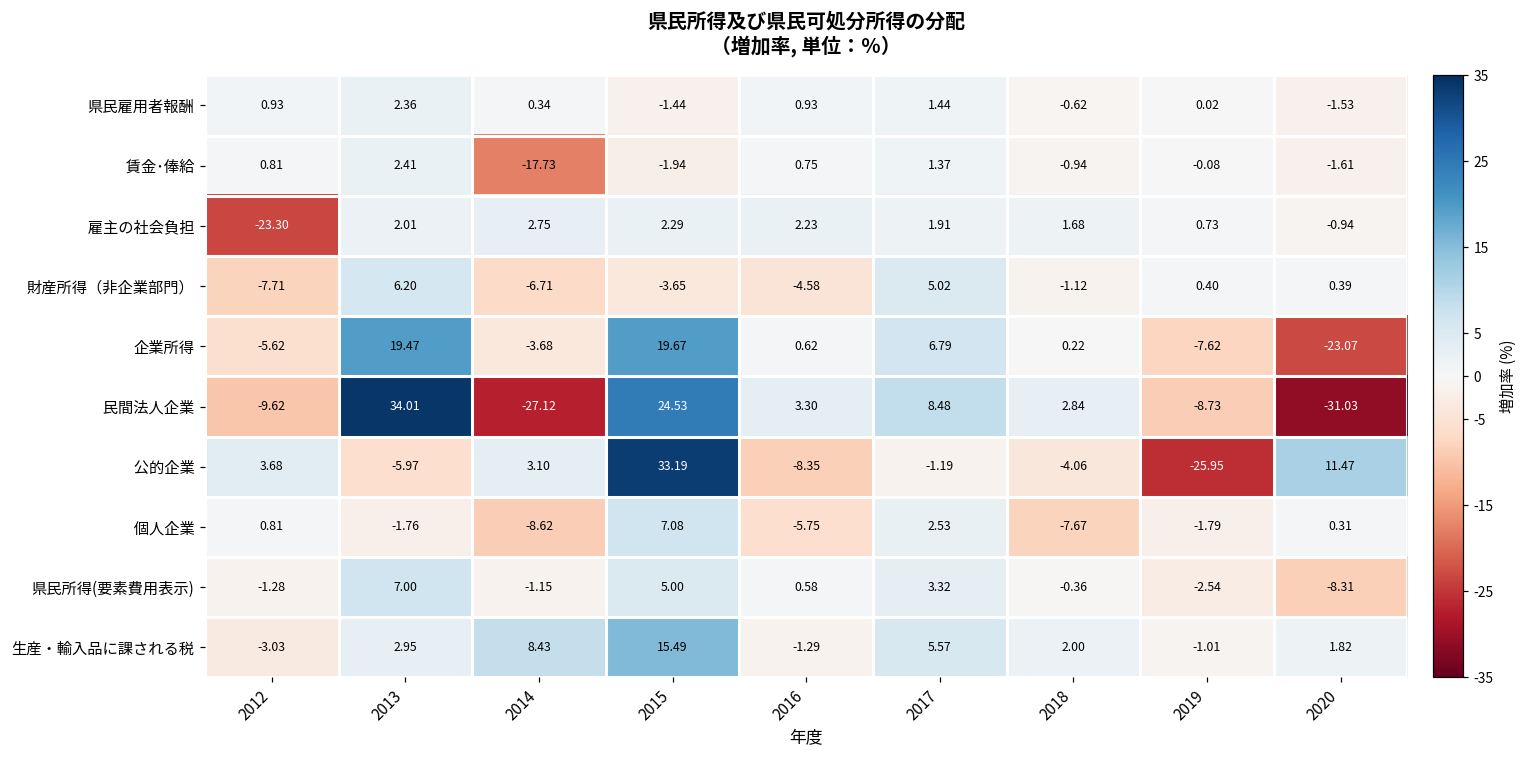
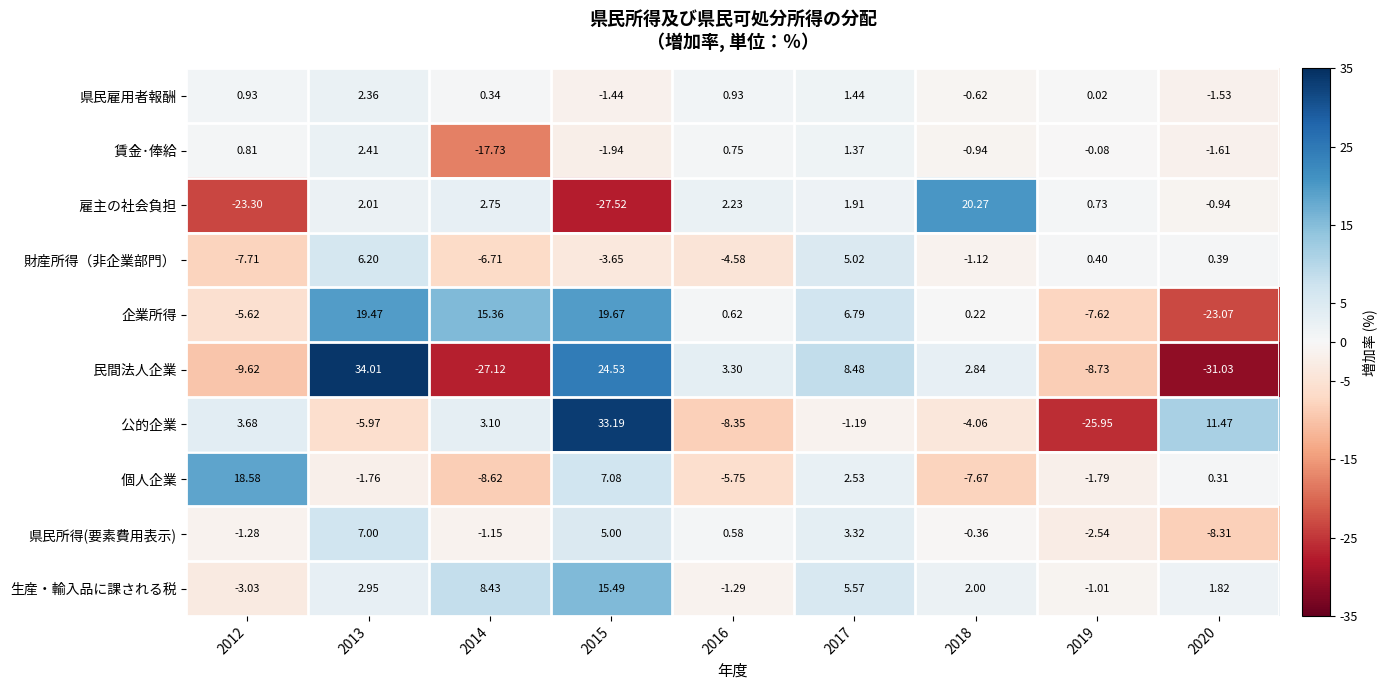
雇主の社会負担, 2015: 2.29 -> -27.52
雇主の社会負担, 2018: 1.68 -> 20.27
企業所得, 2014: -3.68 -> 15.36
個人企業, 2012: 0.81 -> 18.58
